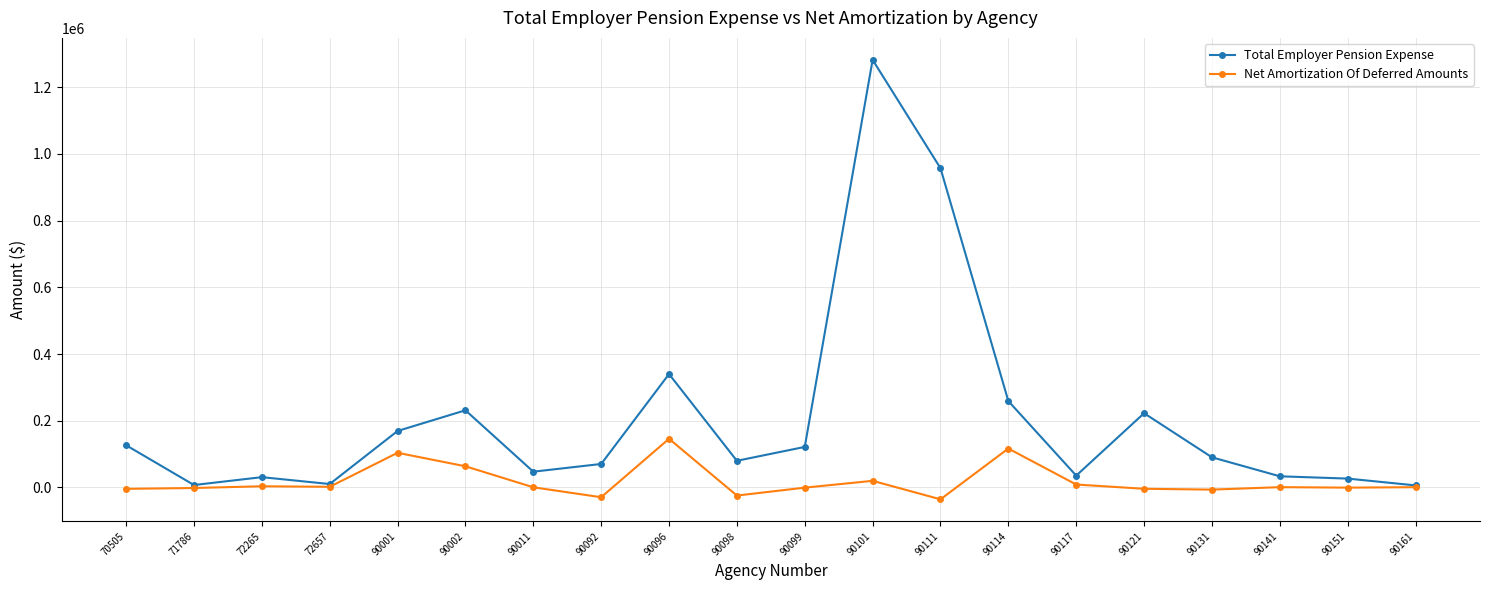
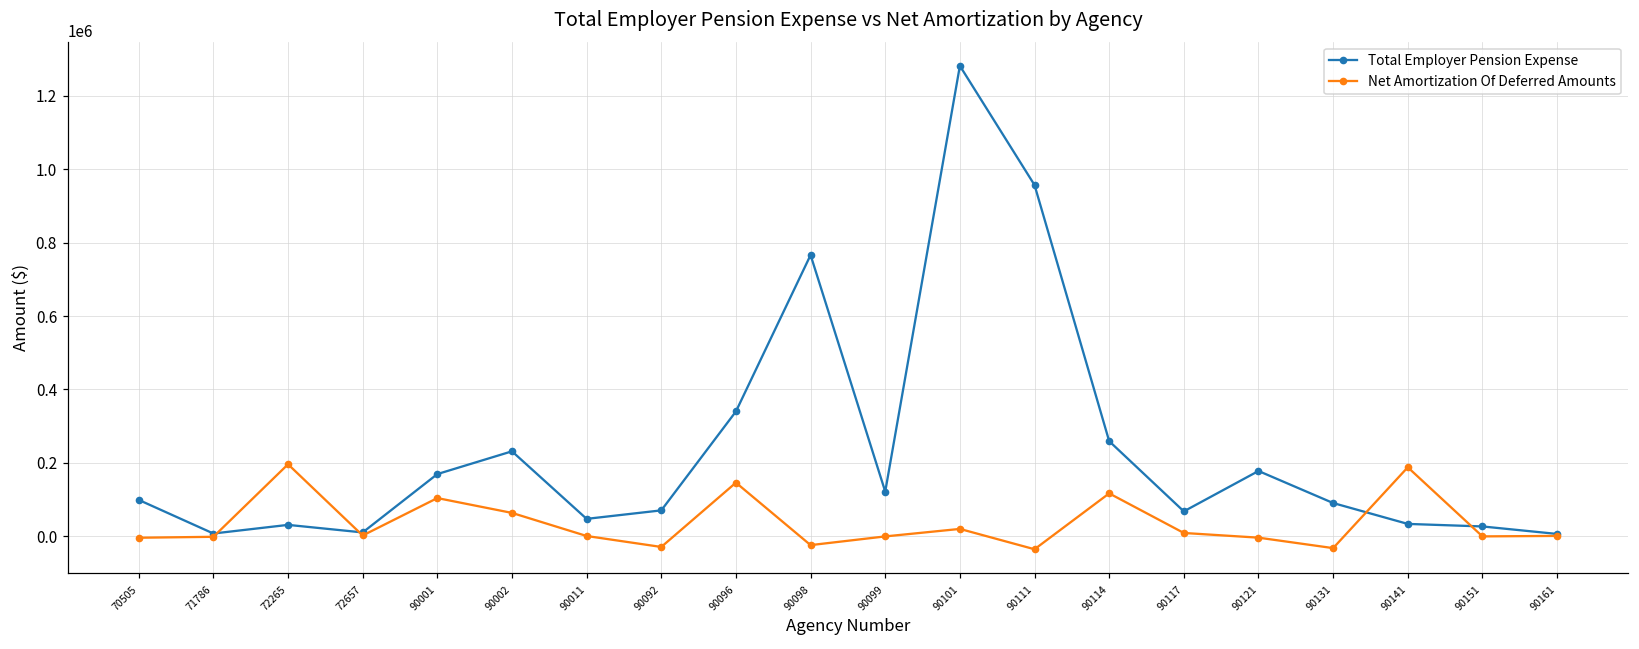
Total Employer Pension Expense, 70505: 130000 -> 100000
Net Amortization Of Deferred Amounts, 72265: 0 -> 200000
Total Employer Pension Expense, 90098: 80000 -> 770000
Total Employer Pension Expense, 90117: 40000 -> 70000
Total Employer Pension Expense, 90121: 220000 -> 180000
Net Amortization Of Deferred Amounts, 90131: -10000 -> -30000
Net Amortization Of Deferred Amounts, 90141: 0 -> 190000
